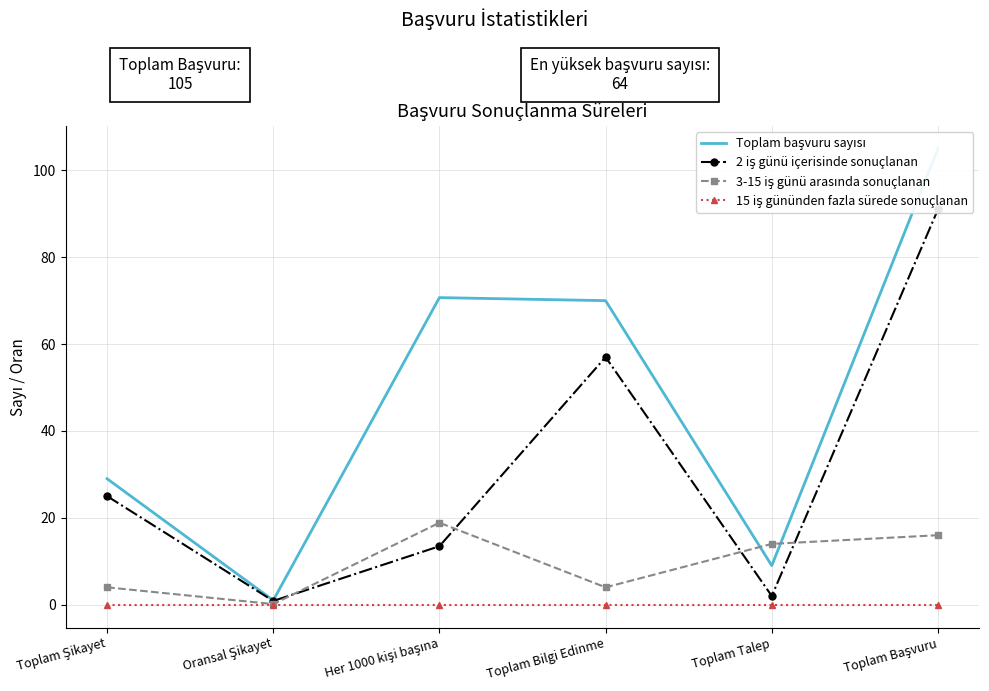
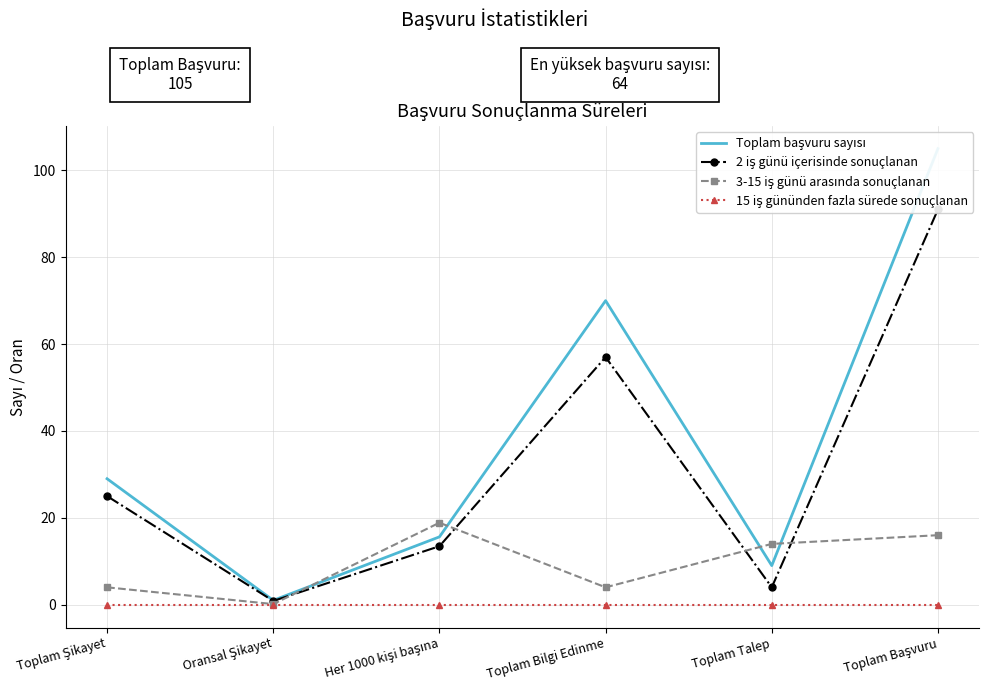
Toplam başvuru sayısı, Her 1000 kişi başına: 71 -> 16
2 iş günü içerisinde sonuçlanan, Toplam Talep: 2 -> 4
